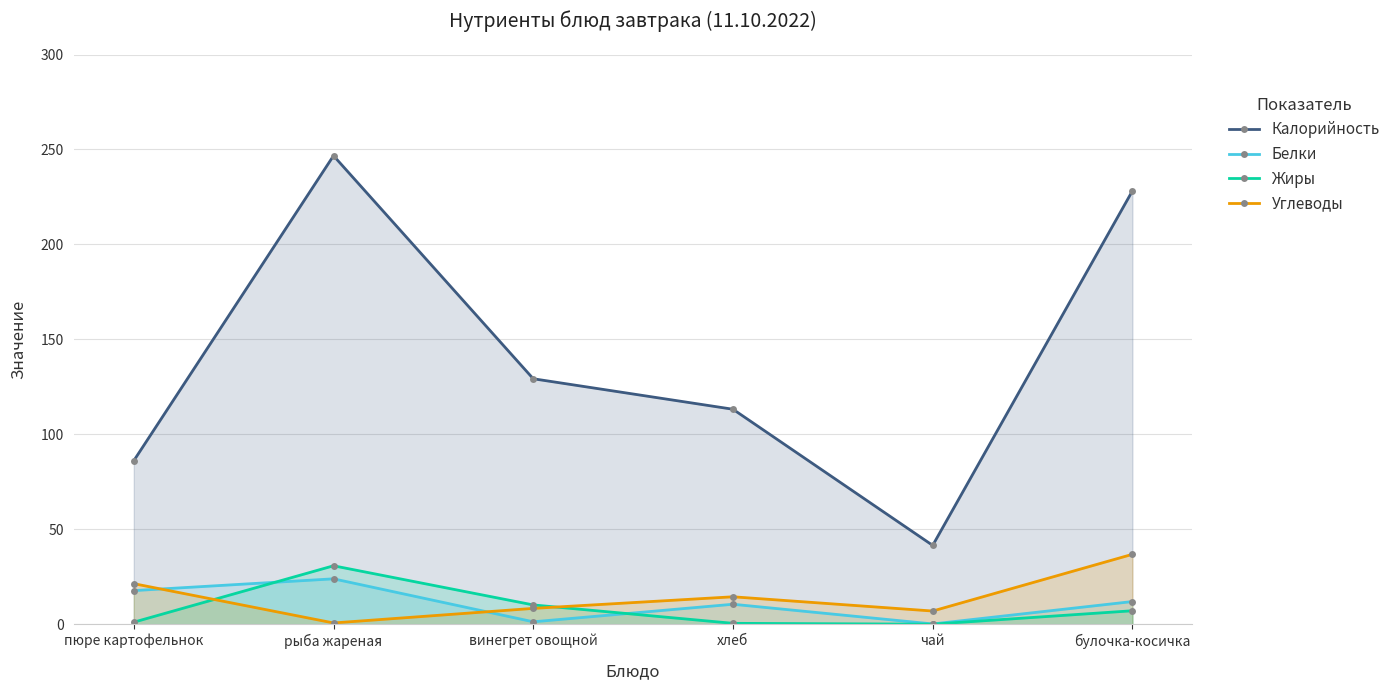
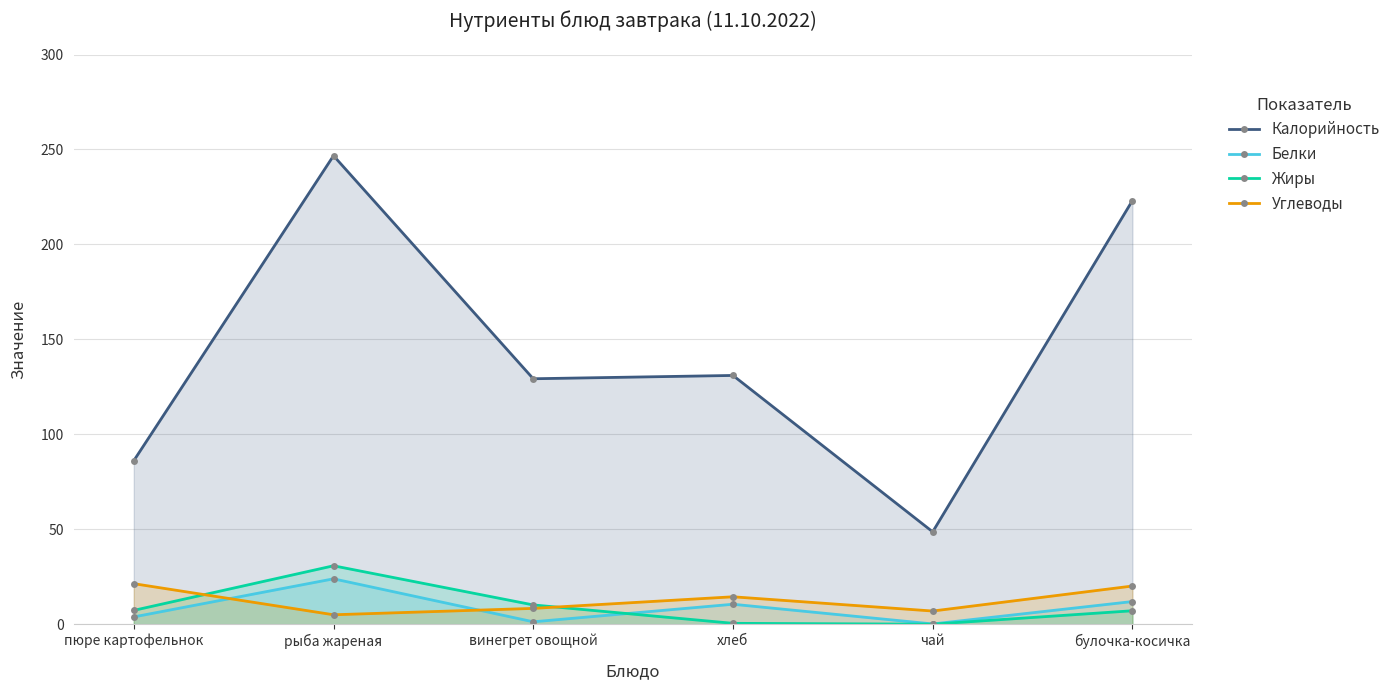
Белки, пюре картофельнок: 18 -> 4
Жиры, пюре картофельнок: 1 -> 7
Углеводы, рыба жареная: 1 -> 5
Калорийность, хлеб: 113 -> 131
Калорийность, чай: 42 -> 49
Калорийность, булочка-косичка: 228 -> 223
Углеводы, булочка-косичка: 37 -> 20
